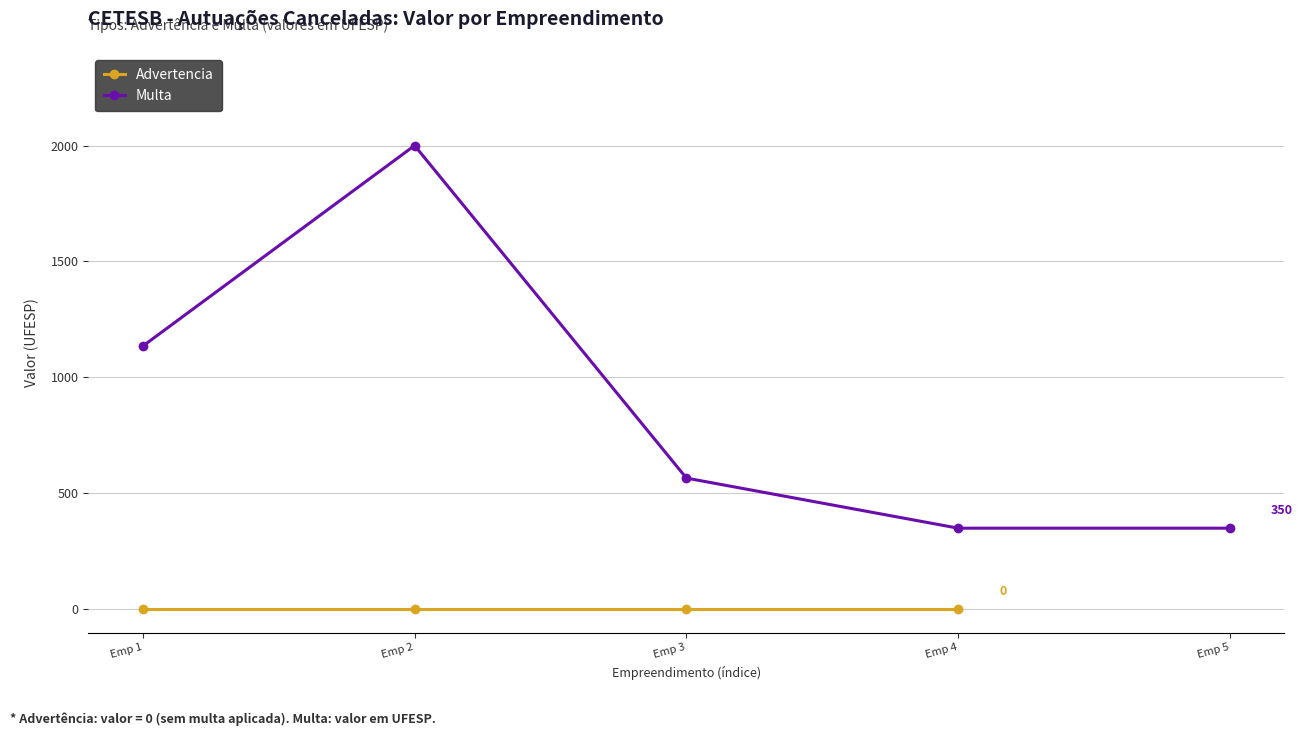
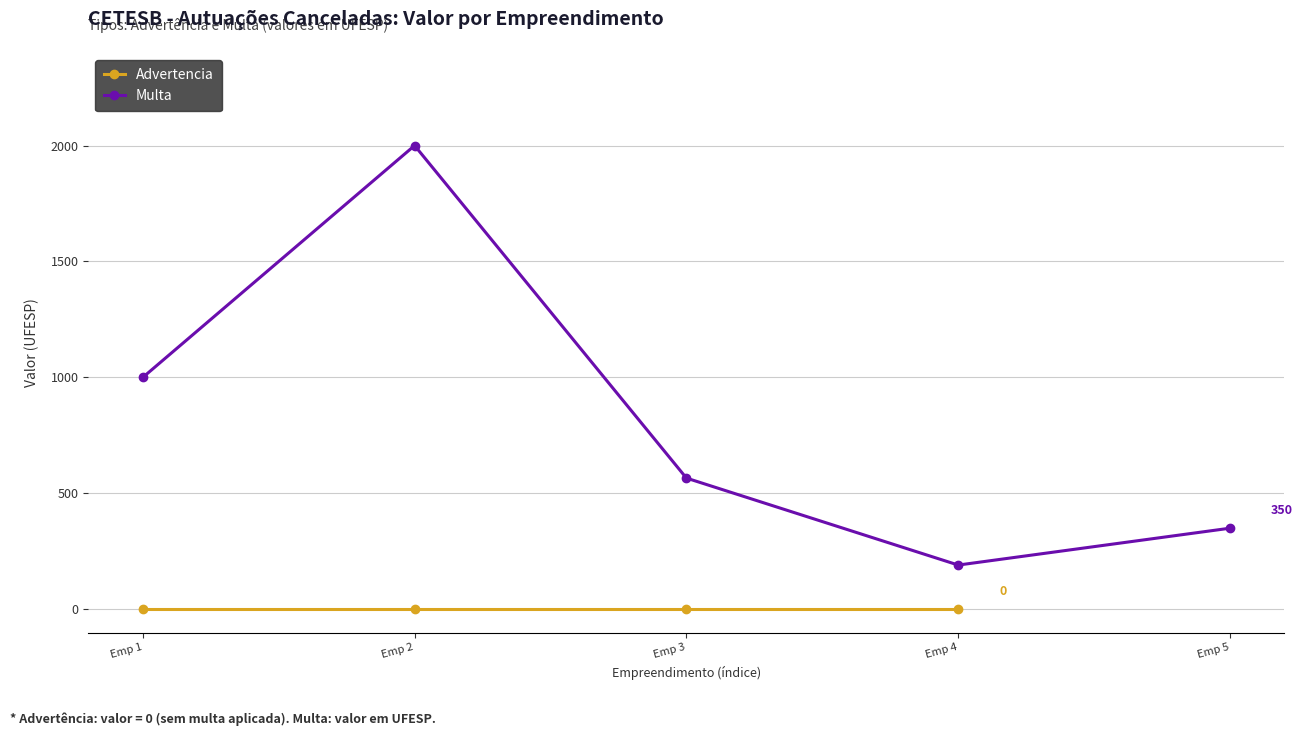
Multa, Emp 1: 1140 -> 1000
Multa, Emp 4: 350 -> 190
